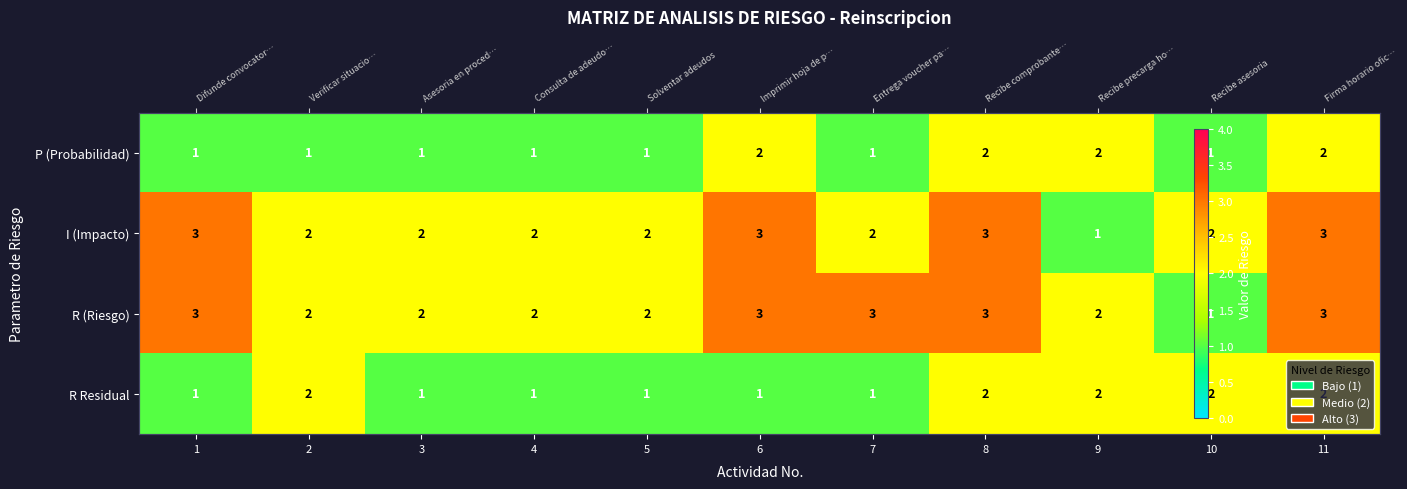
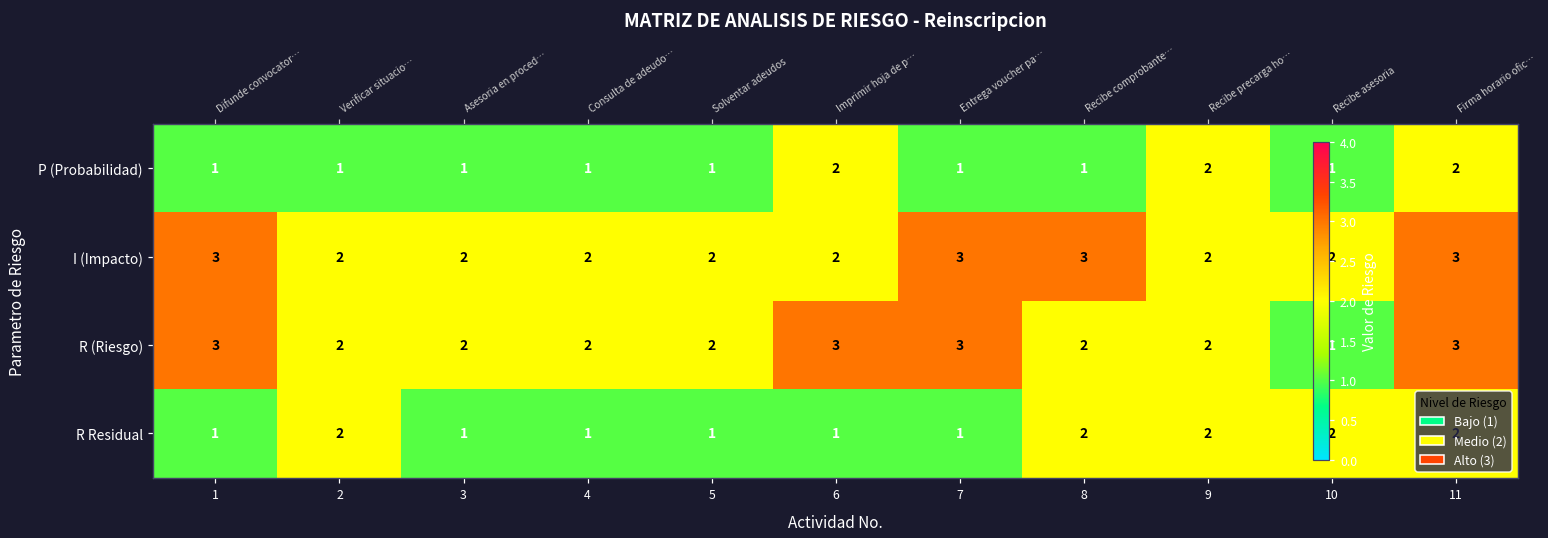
P (Probabilidad), 8: 2 -> 1
I (Impacto), 6: 3 -> 2
I (Impacto), 7: 2 -> 3
I (Impacto), 9: 1 -> 2
R (Riesgo), 8: 3 -> 2
